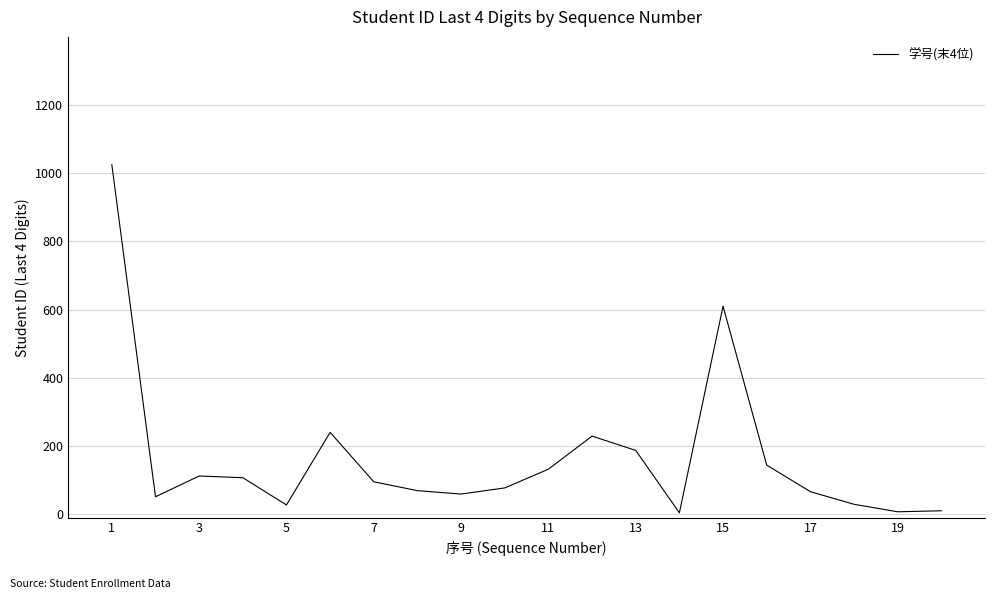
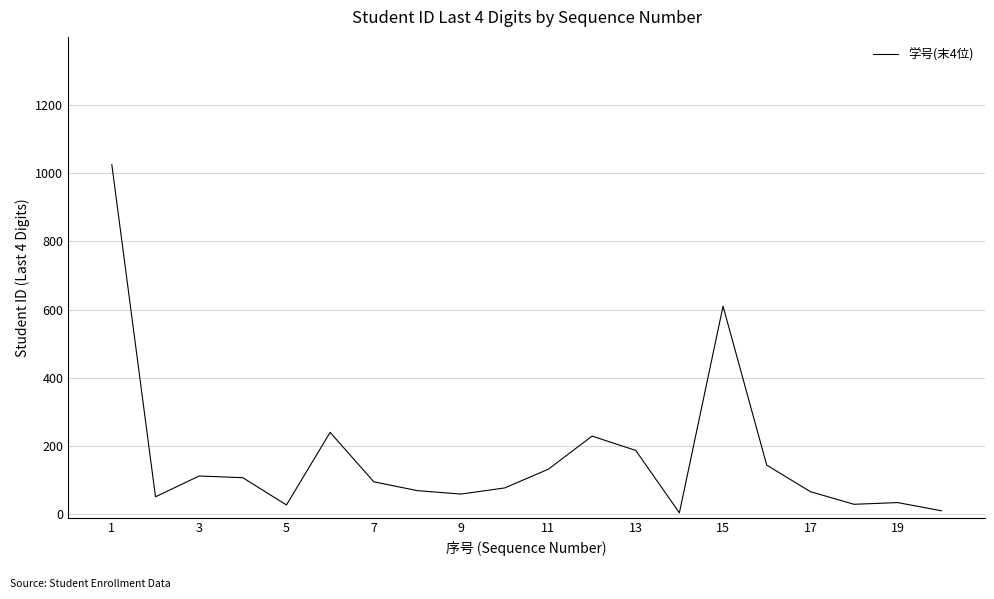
19: 10 -> 30
